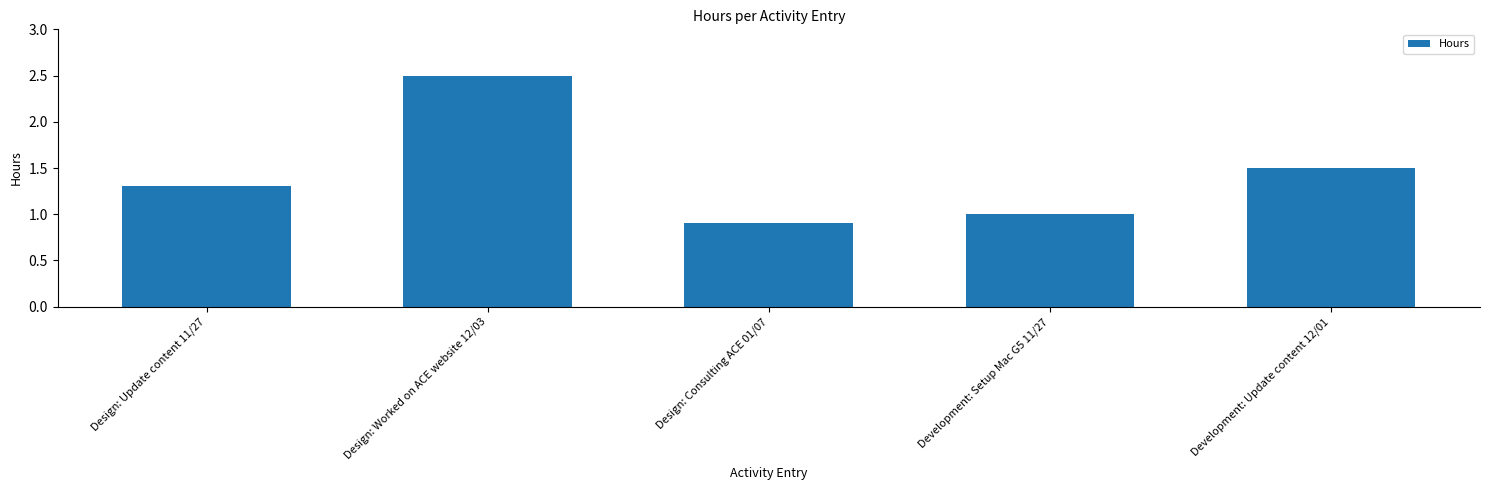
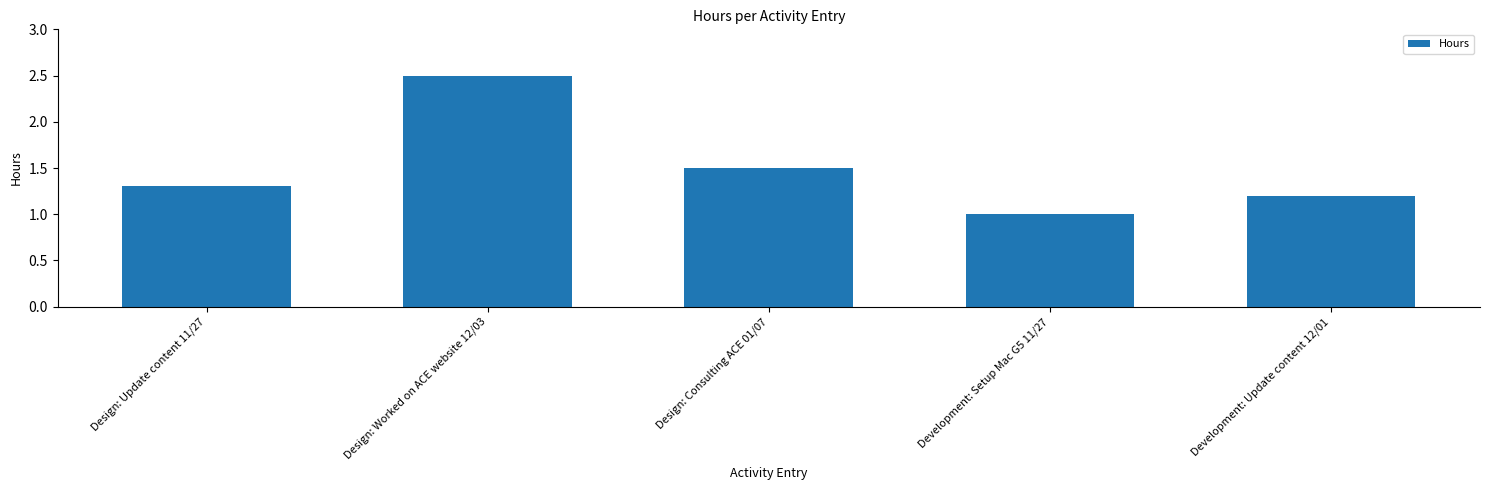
Design: Consulting ACE 01/07: 0.9 -> 1.5
Development: Update content 12/01: 1.5 -> 1.2
